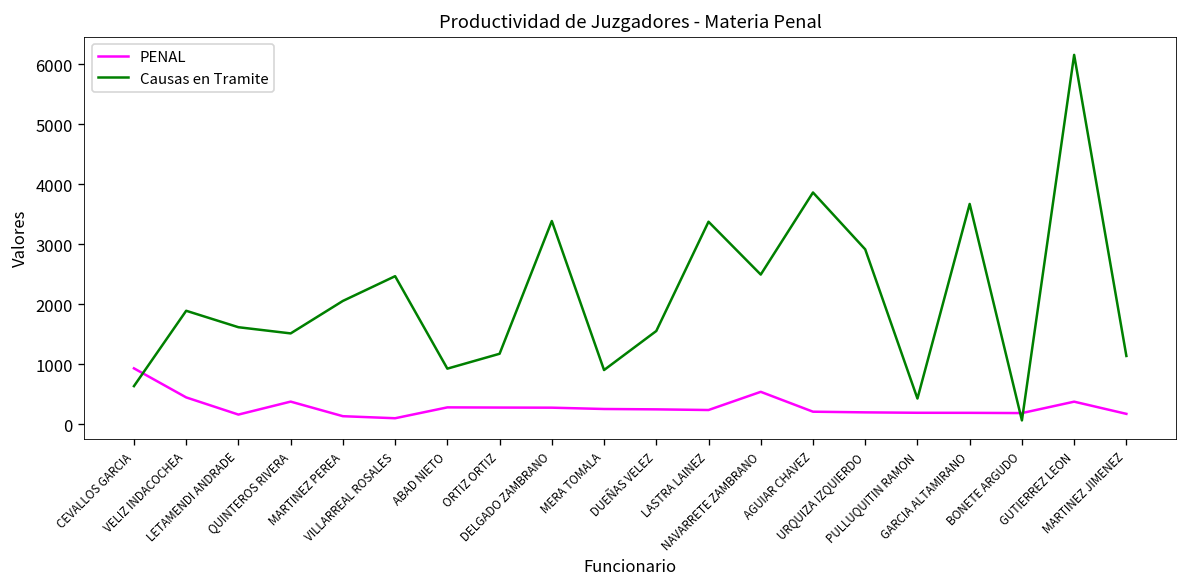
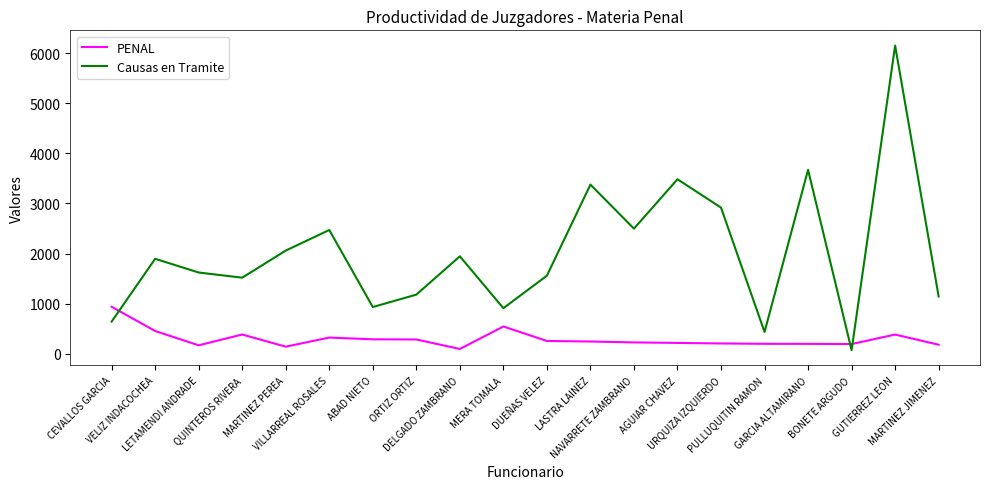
PENAL, VILLARREAL ROSALES: 100 -> 300
PENAL, DELGADO ZAMBRANO: 300 -> 100
Causas en Tramite, DELGADO ZAMBRANO: 3400 -> 1900
PENAL, MERA TOMALA: 300 -> 500
PENAL, NAVARRETE ZAMBRANO: 500 -> 200
Causas en Tramite, AGUIAR CHAVEZ: 3900 -> 3500
